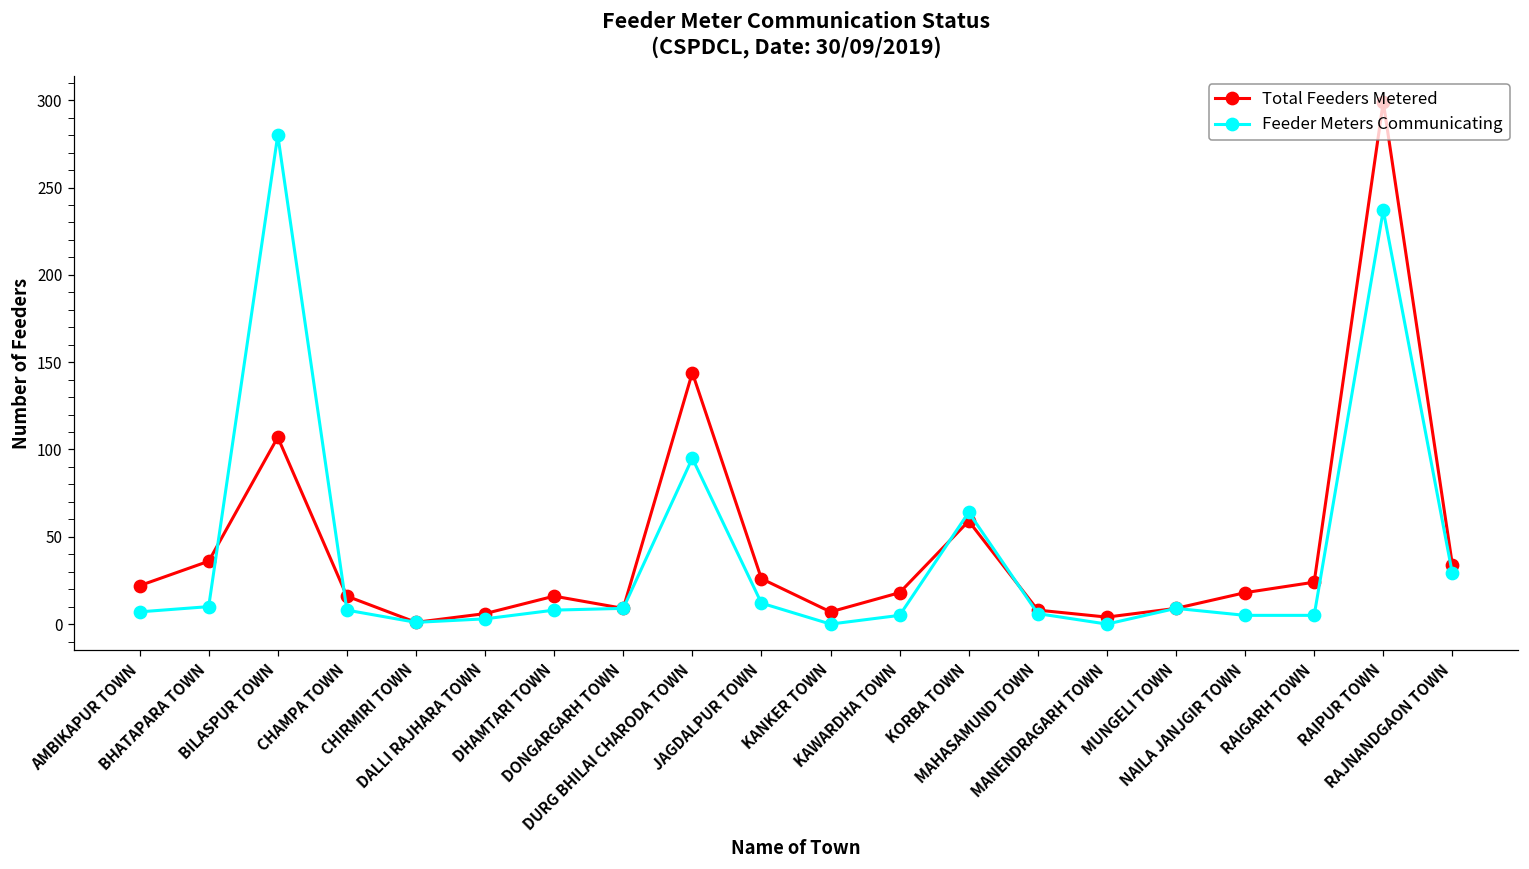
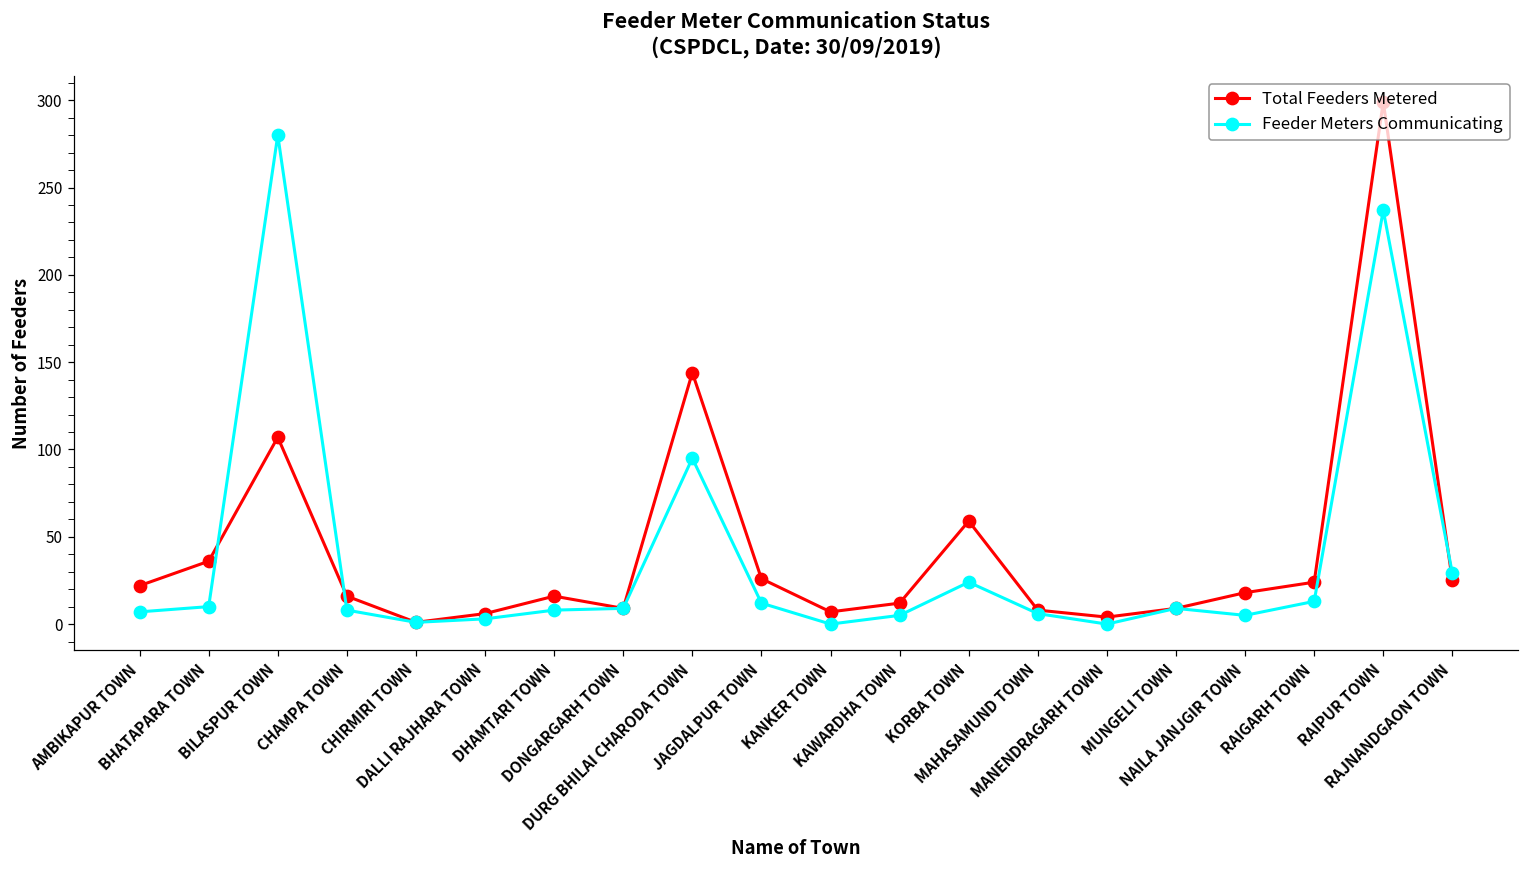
Total Feeders Metered, KAWARDHA TOWN: 18 -> 12
Feeder Meters Communicating, KORBA TOWN: 64 -> 24
Feeder Meters Communicating, RAIGARH TOWN: 5 -> 13
Total Feeders Metered, RAJNANDGAON TOWN: 34 -> 25
